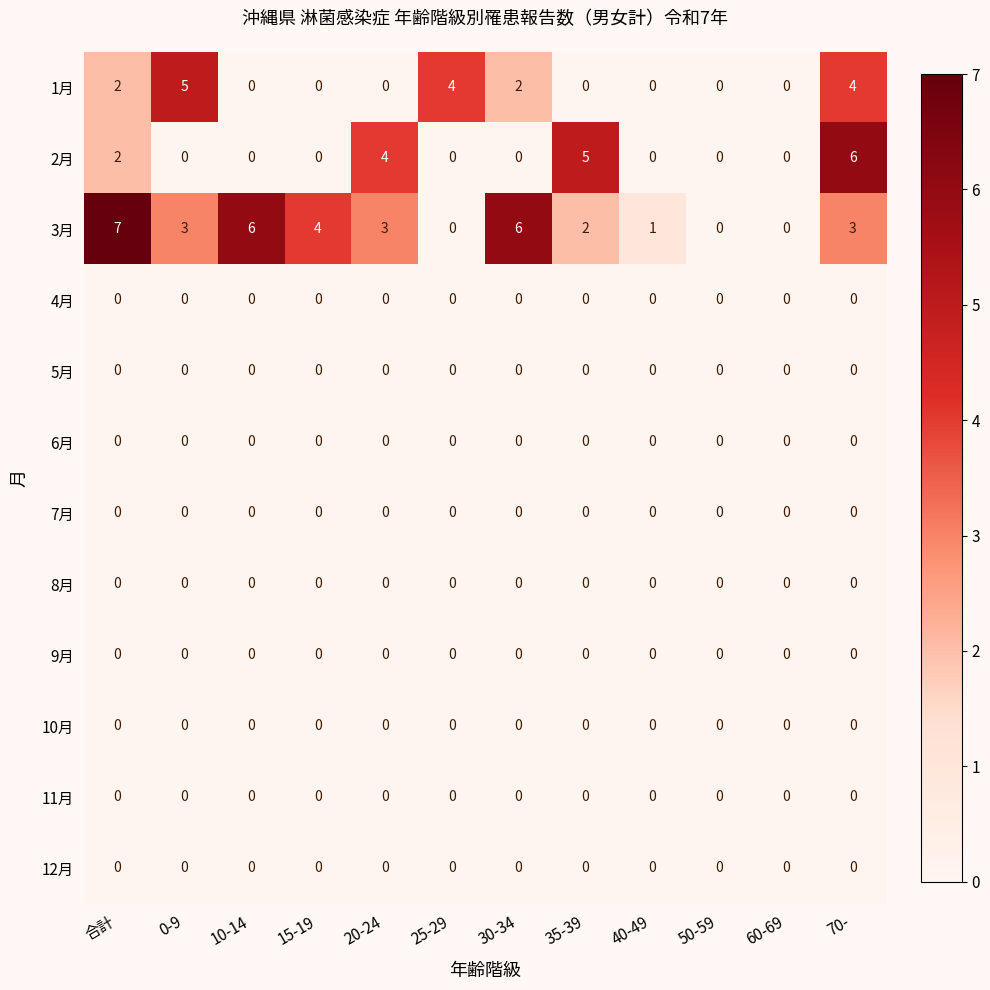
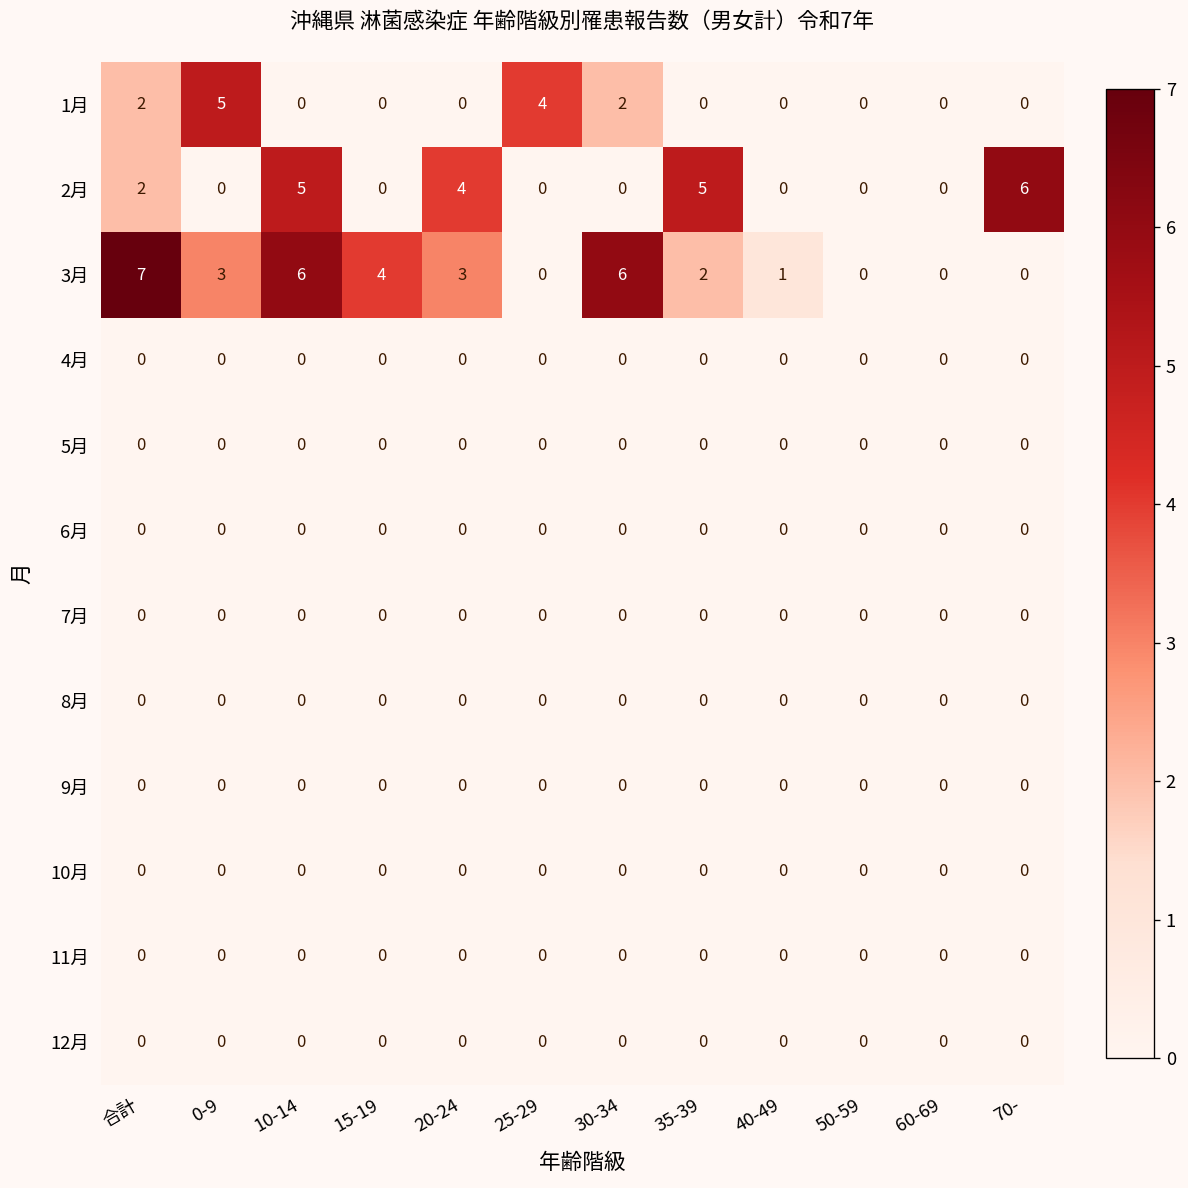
1月, 70-: 4 -> 0
2月, 10-14: 0 -> 5
3月, 70-: 3 -> 0
